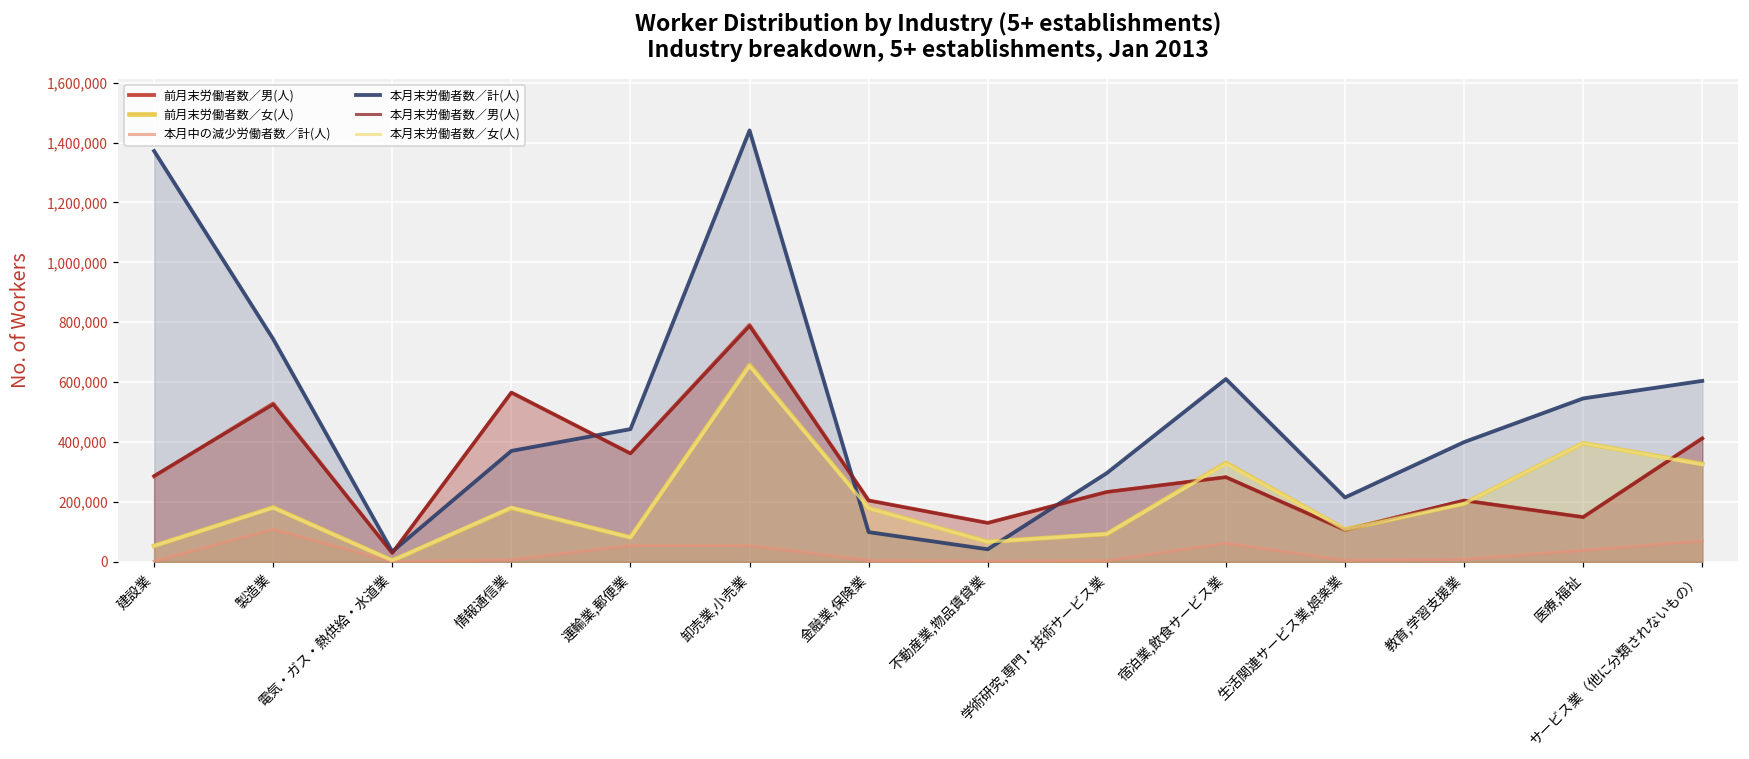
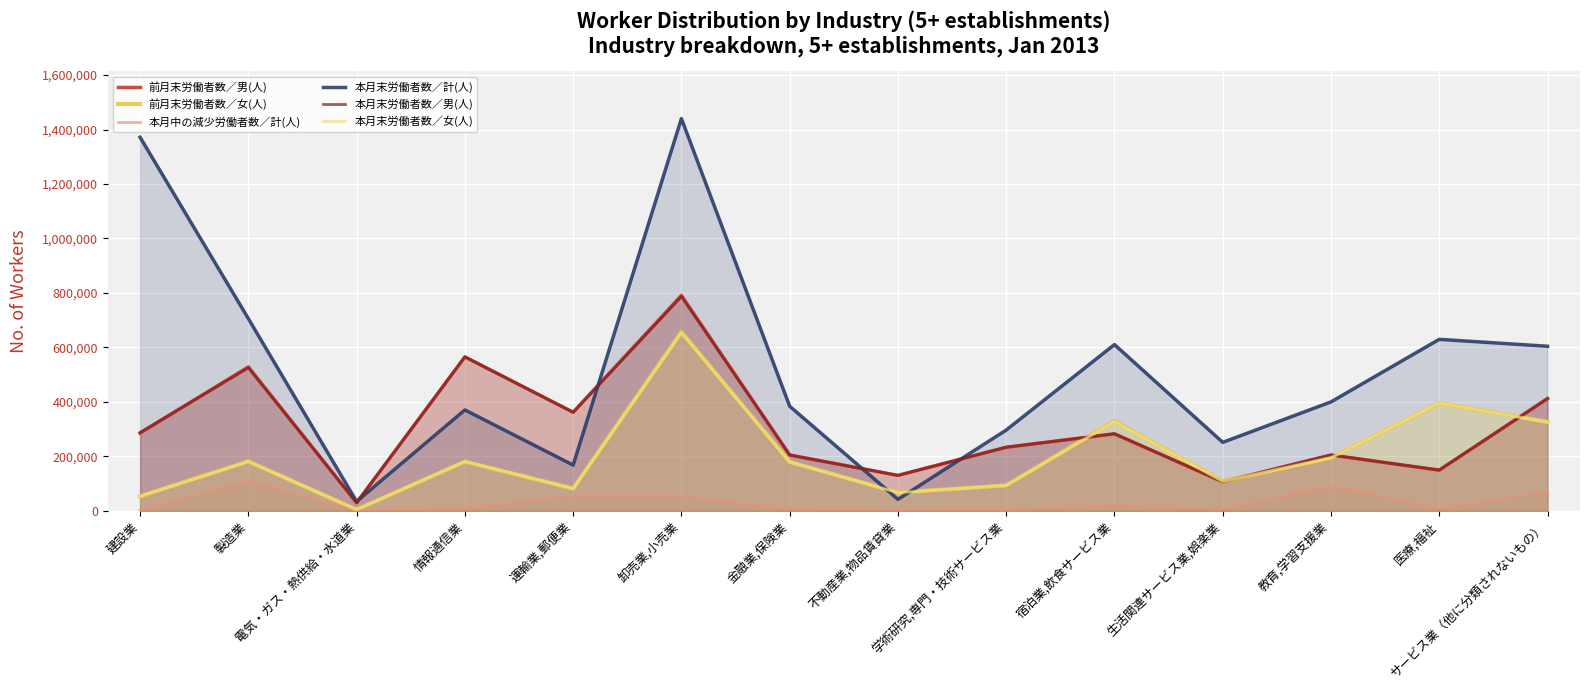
本月末労働者数／計(人), 製造業: 740,000 -> 710,000
本月末労働者数／計(人), 運輸業,郵便業: 440,000 -> 170,000
本月末労働者数／計(人), 金融業,保険業: 100,000 -> 380,000
本月中の減少労働者数／計(人), 宿泊業,飲食サービス業: 60,000 -> 20,000
本月末労働者数／計(人), 生活関連サービス業,娯楽業: 220,000 -> 250,000
本月中の減少労働者数／計(人), 教育,学習支援業: 10,000 -> 90,000
本月中の減少労働者数／計(人), 医療,福祉: 40,000 -> 10,000
本月末労働者数／計(人), 医療,福祉: 550,000 -> 630,000
